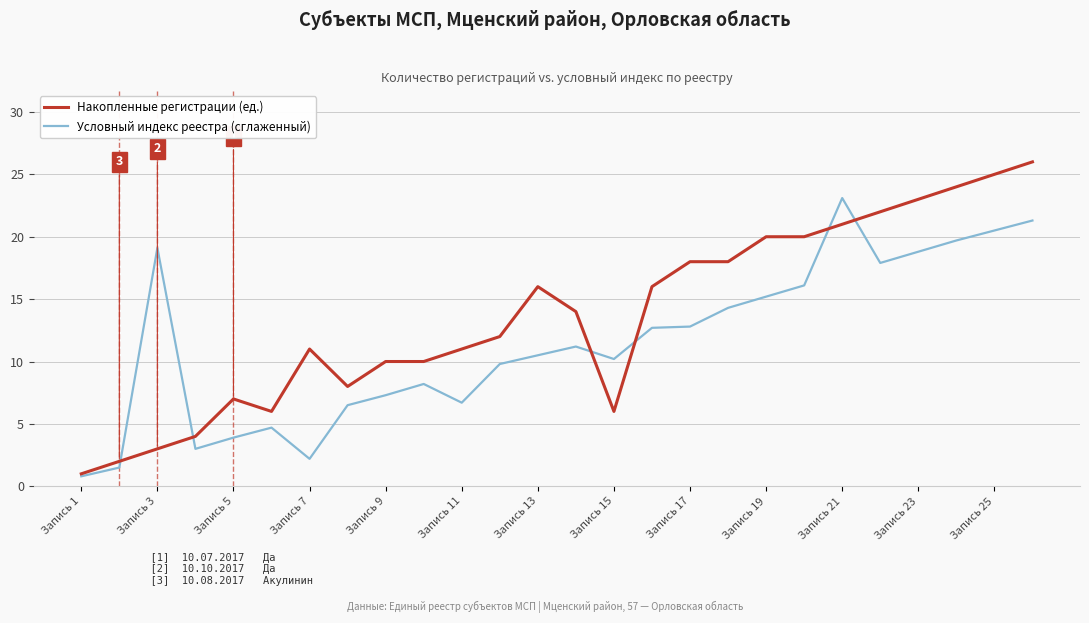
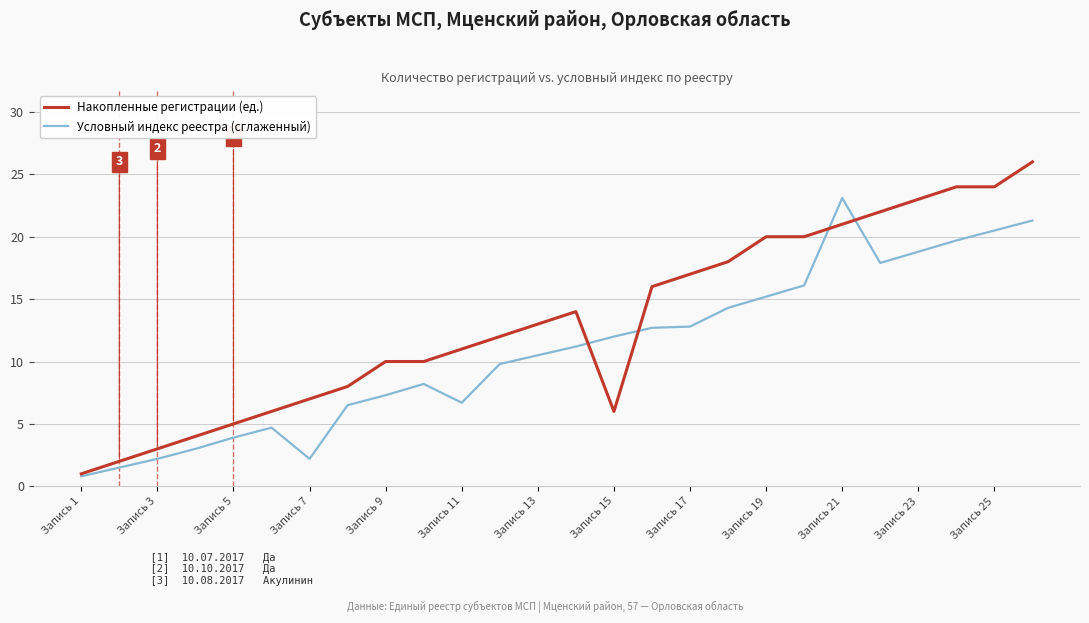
Условный индекс реестра (сглаженный), Запись 3: 19.1 -> 2.2
Накопленные регистрации (ед.), Запись 5: 7 -> 5
Накопленные регистрации (ед.), Запись 7: 11 -> 7
Накопленные регистрации (ед.), Запись 13: 16 -> 13
Условный индекс реестра (сглаженный), Запись 15: 10.2 -> 12.0
Накопленные регистрации (ед.), Запись 17: 18 -> 17
Накопленные регистрации (ед.), Запись 25: 25 -> 24
